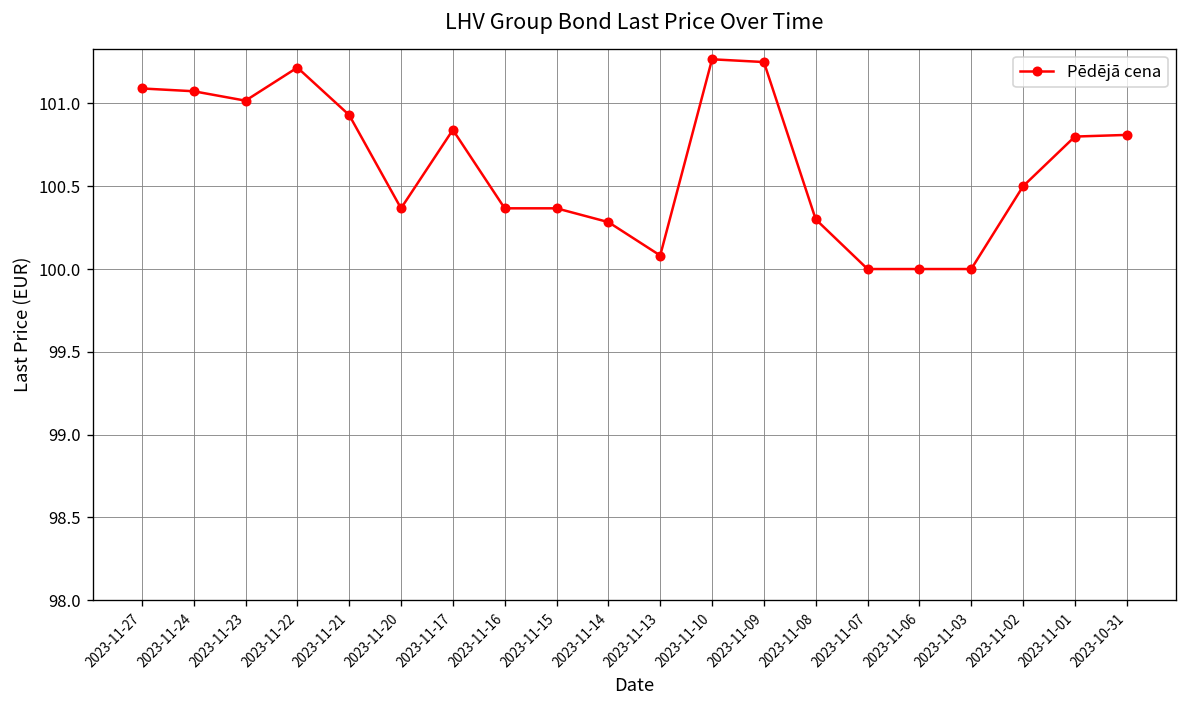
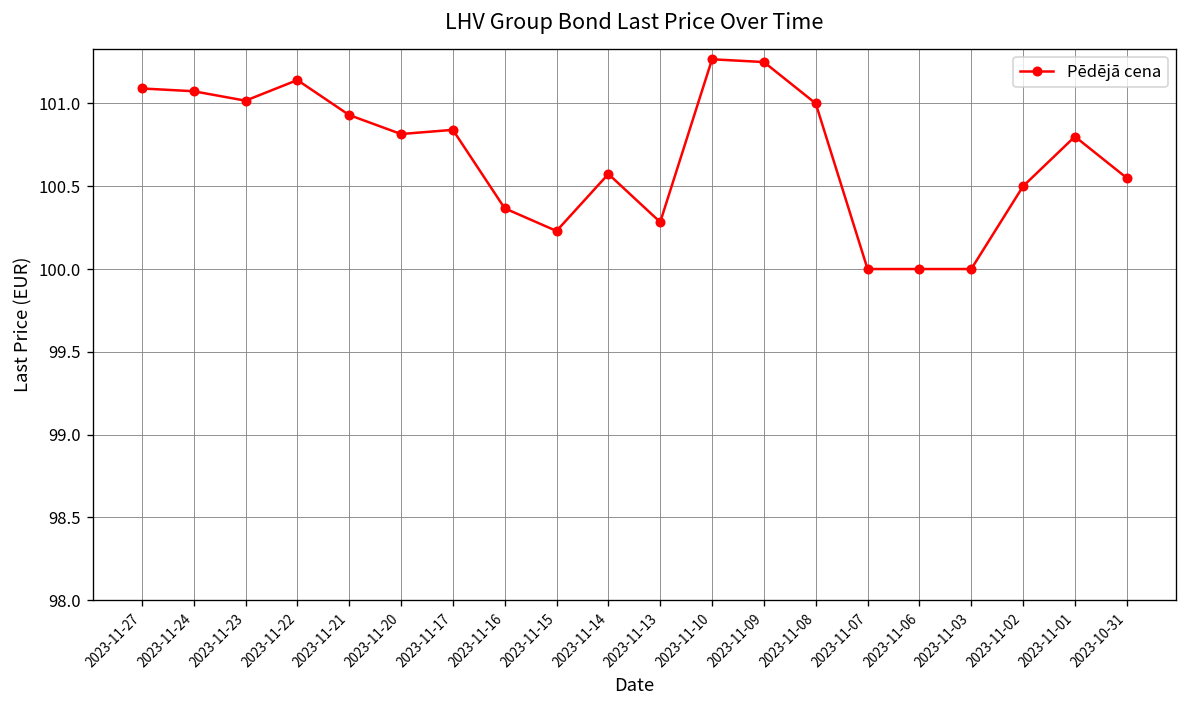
2023-11-22: 101.22 -> 101.14
2023-11-20: 100.37 -> 100.82
2023-11-15: 100.37 -> 100.23
2023-11-14: 100.28 -> 100.57
2023-11-13: 100.08 -> 100.28
2023-11-08: 100.3 -> 101.0
2023-10-31: 100.81 -> 100.55
